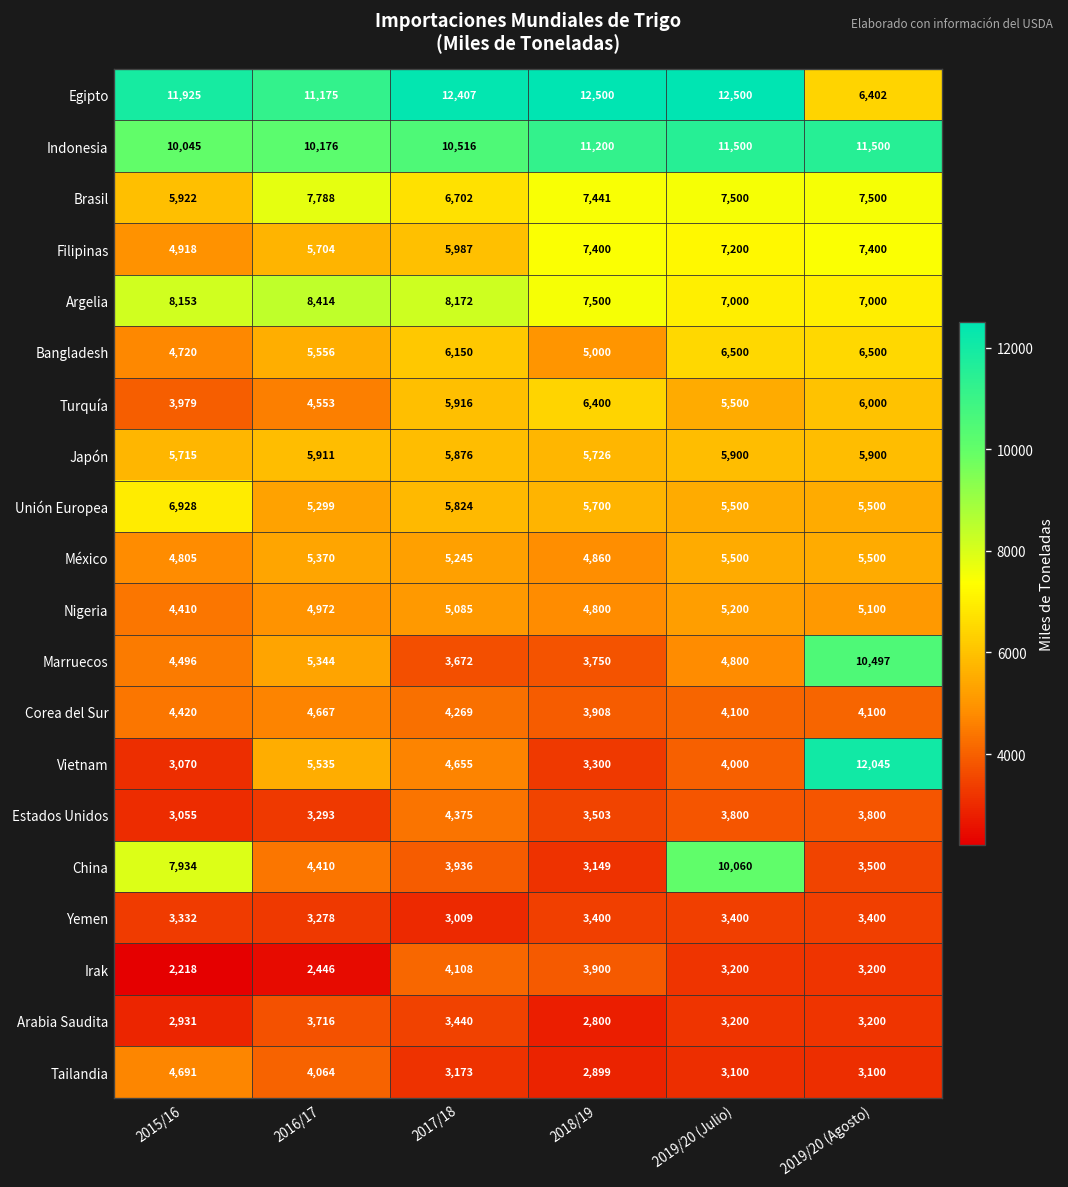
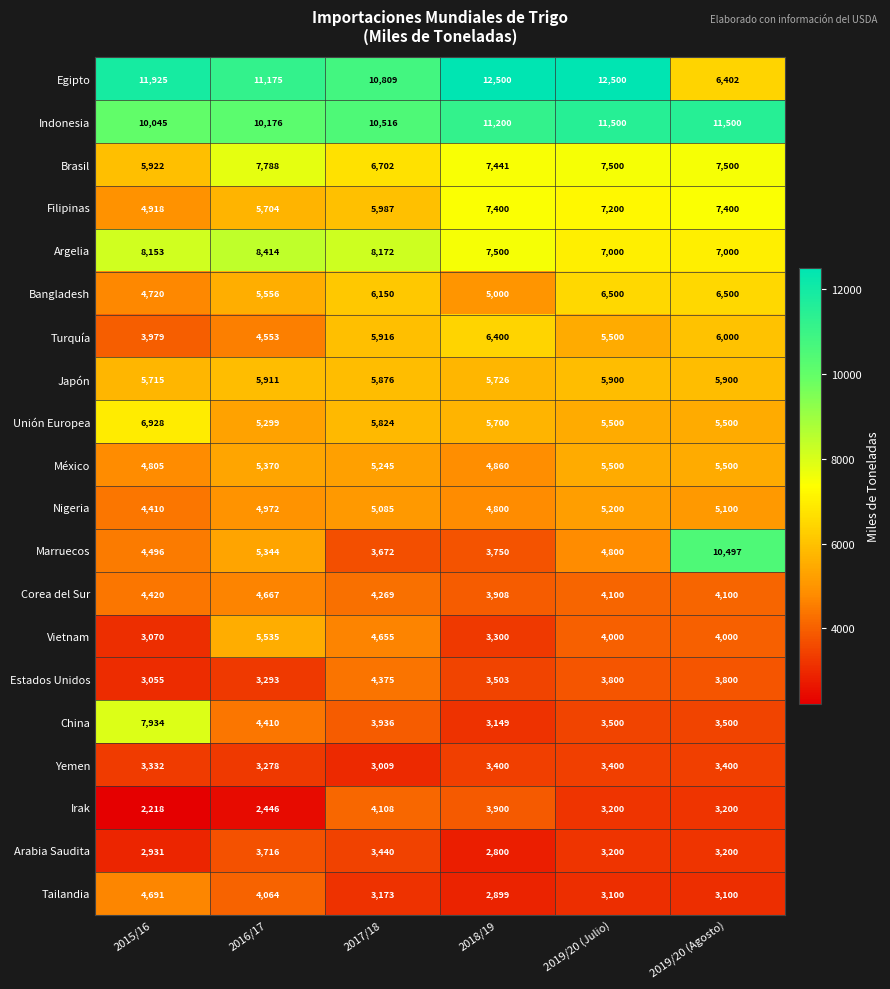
Egipto, 2017/18: 12,407 -> 10,809
Vietnam, 2019/20 (Agosto): 12,045 -> 4,000
China, 2019/20 (Julio): 10,060 -> 3,500
